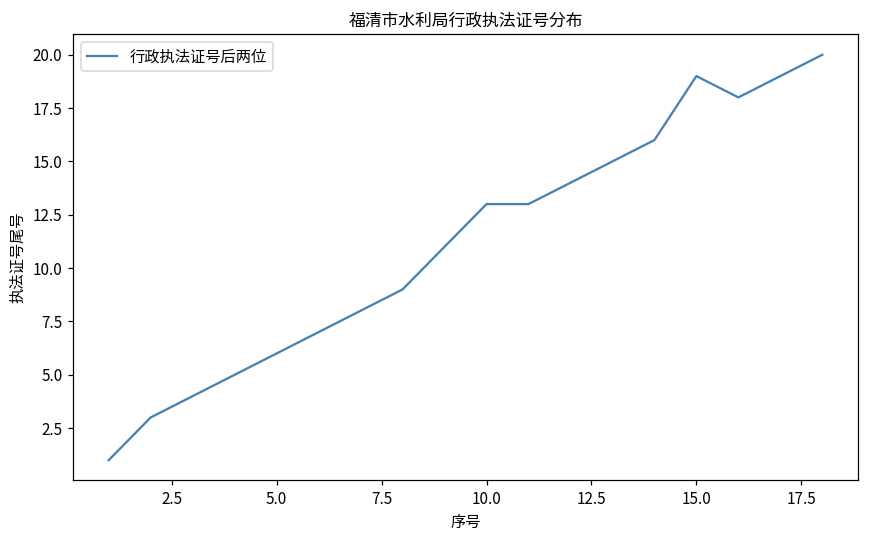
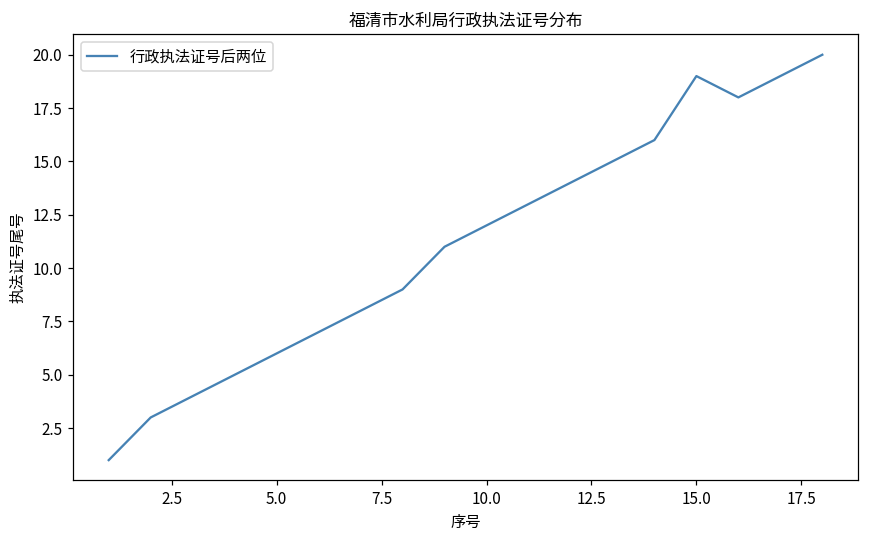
10.0: 13 -> 12
